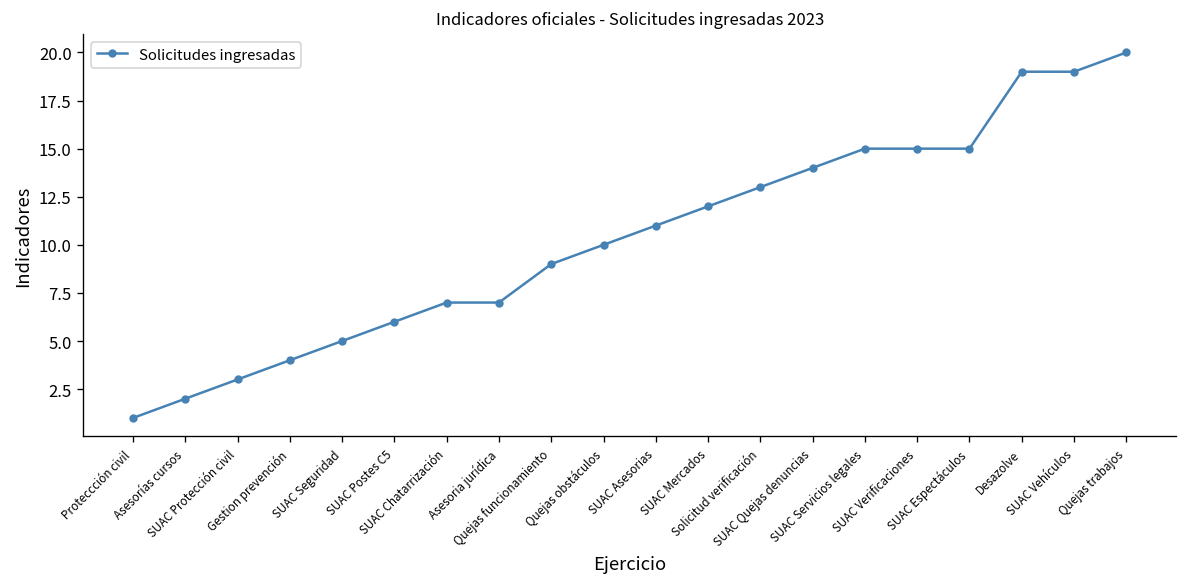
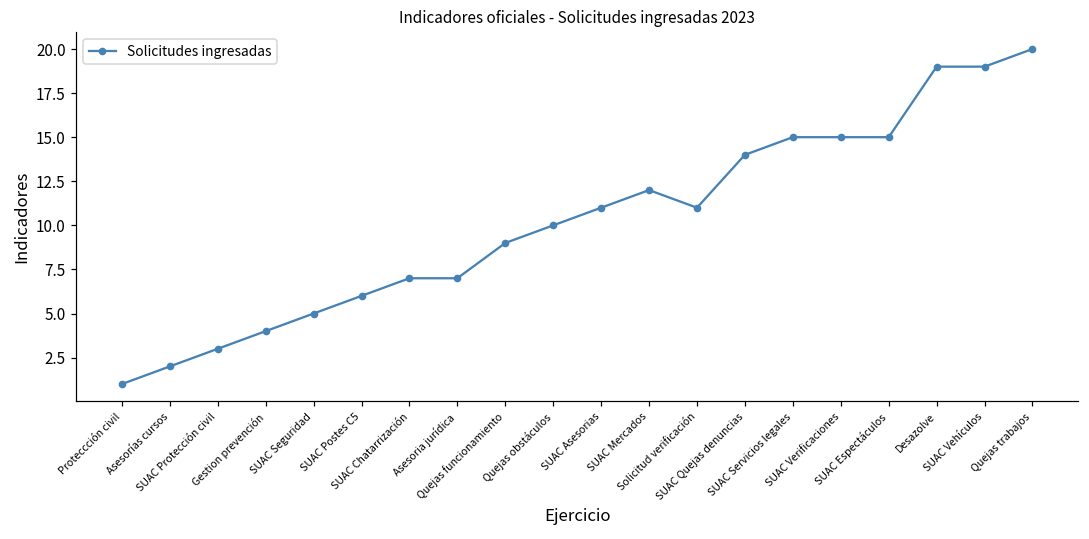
Solicitud verificación: 13 -> 11
